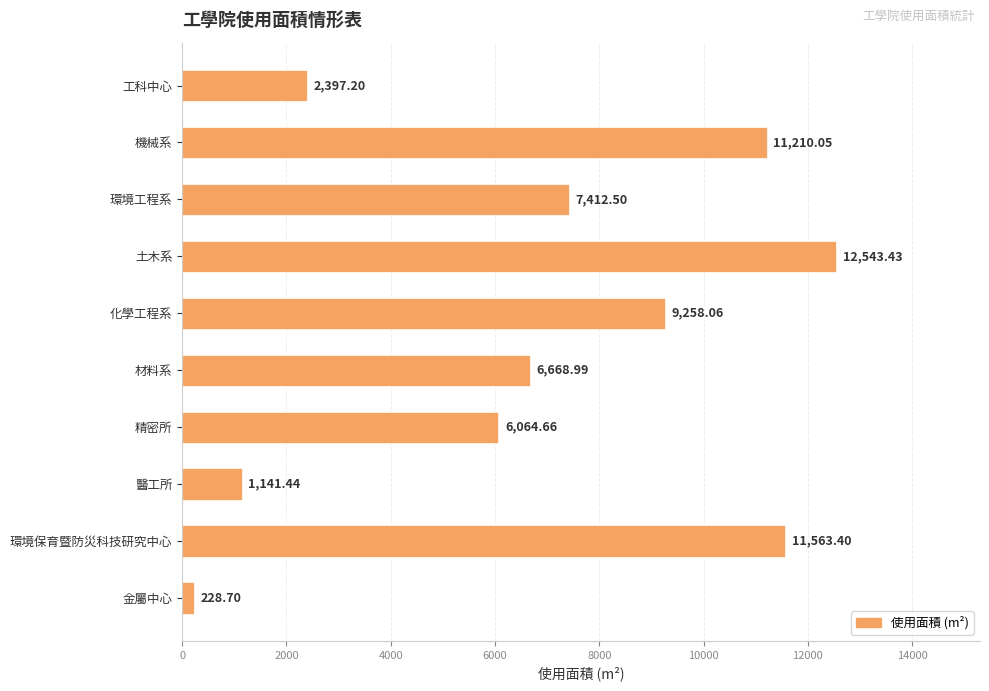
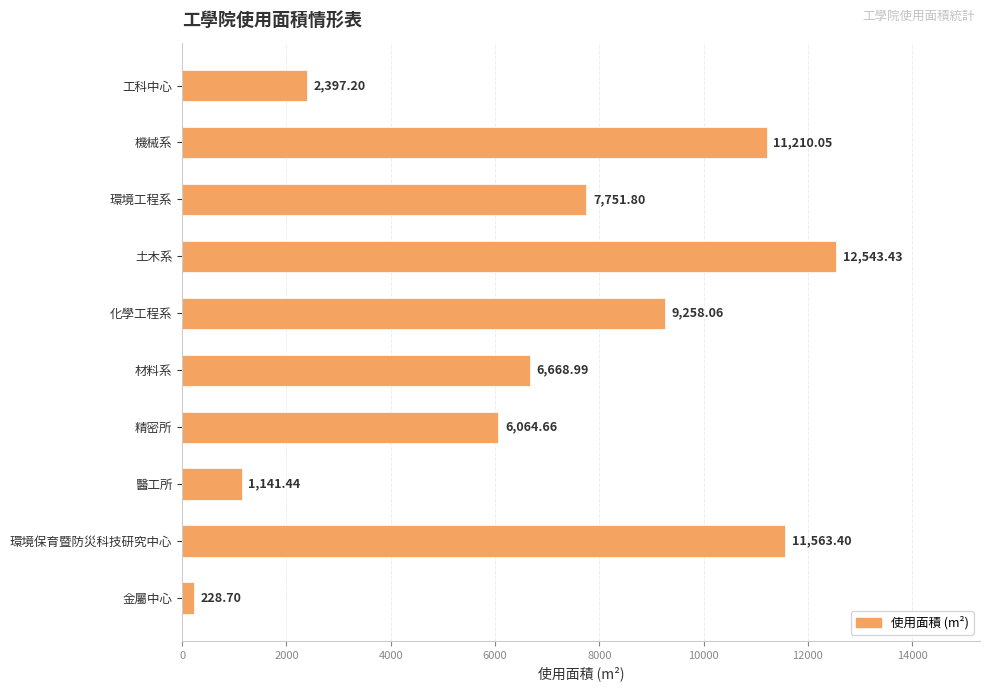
環境工程系: 7,412.50 -> 7,751.80
